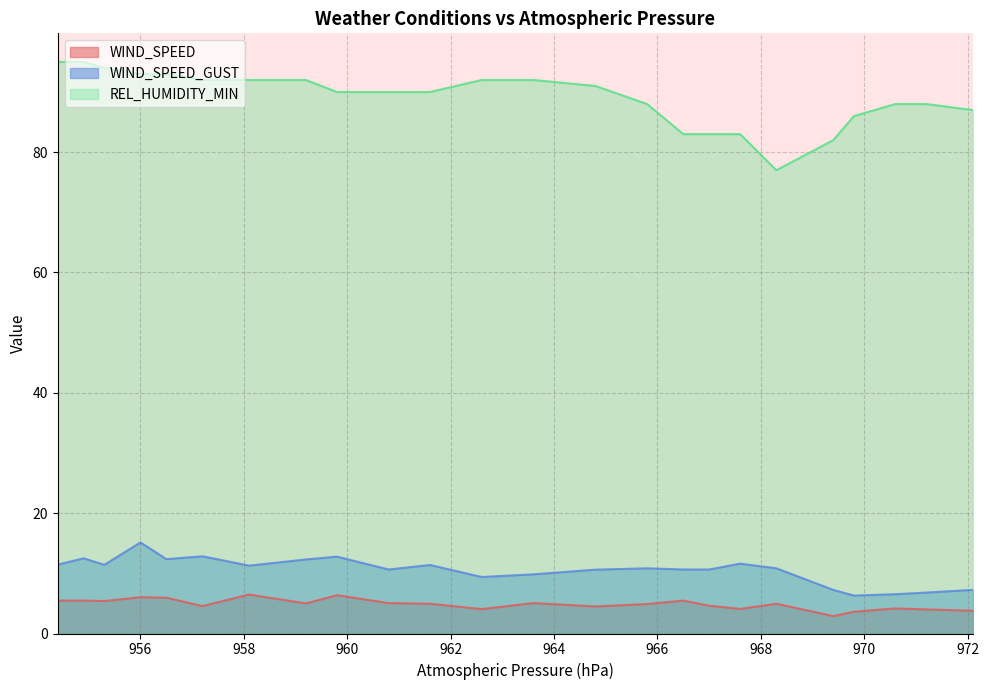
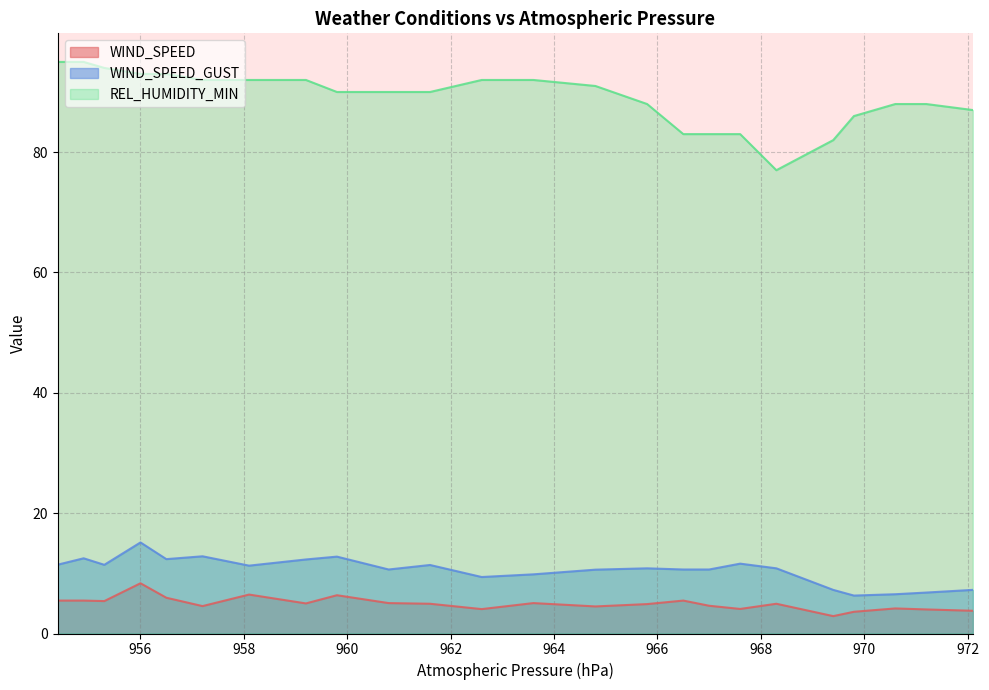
WIND_SPEED, 956: 6 -> 8
